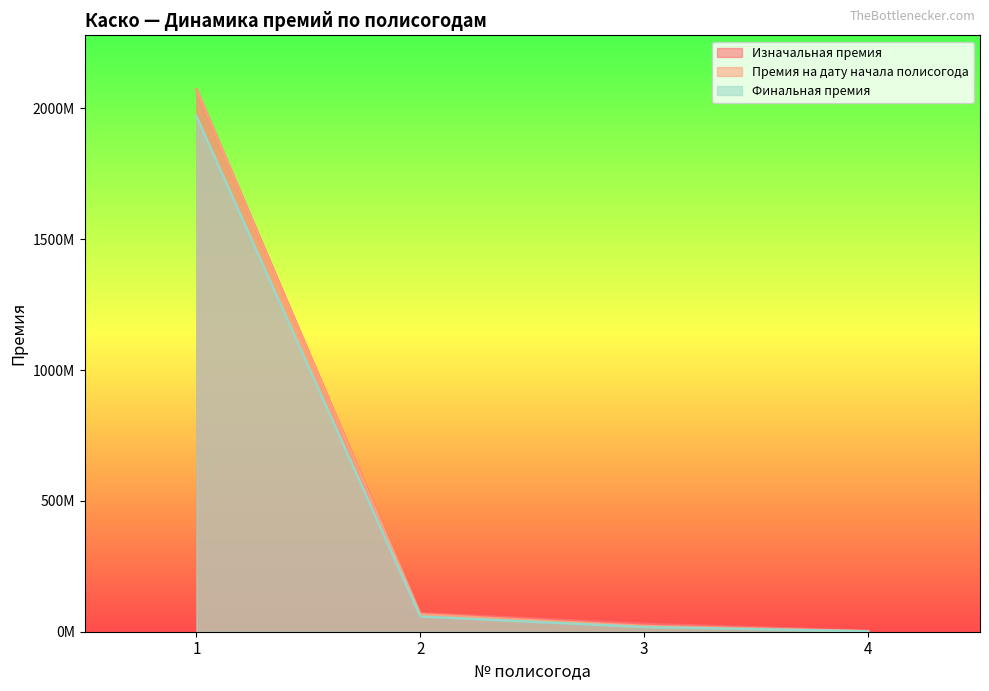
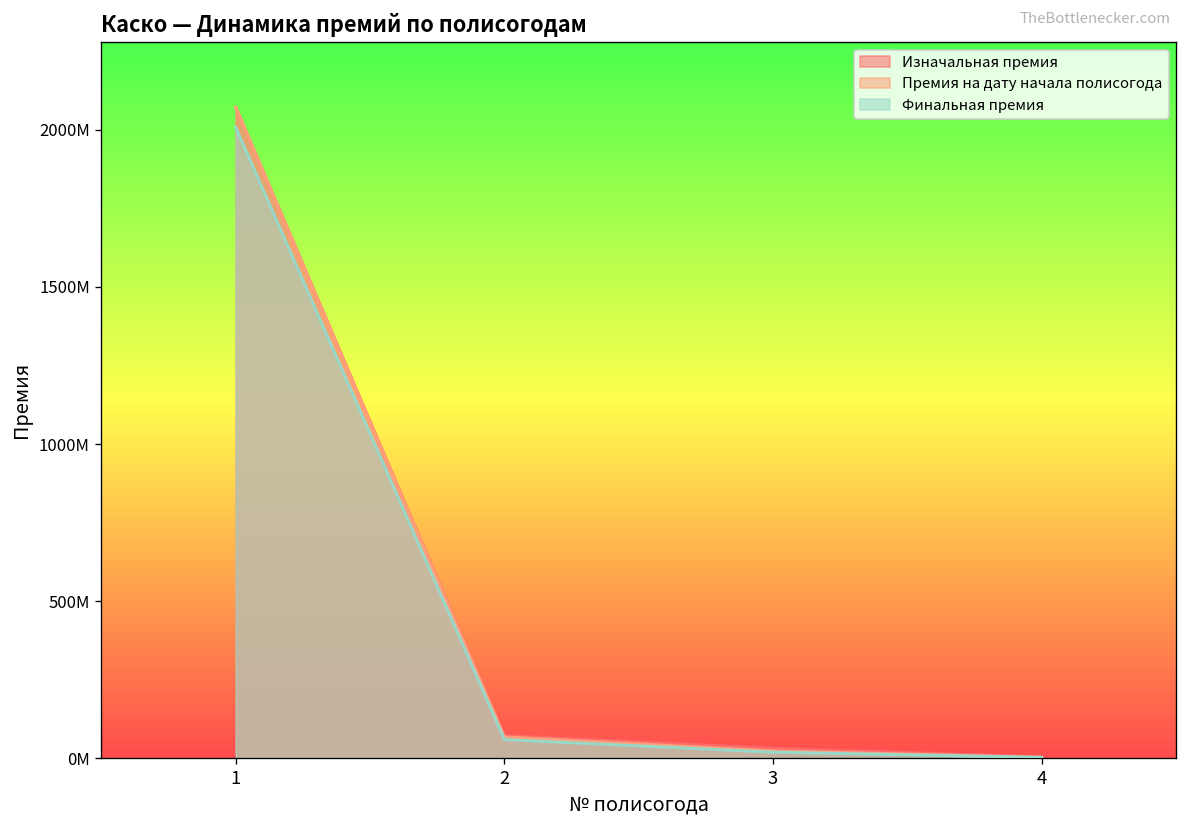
Финальная премия, 1: 1970000000 -> 2010000000
